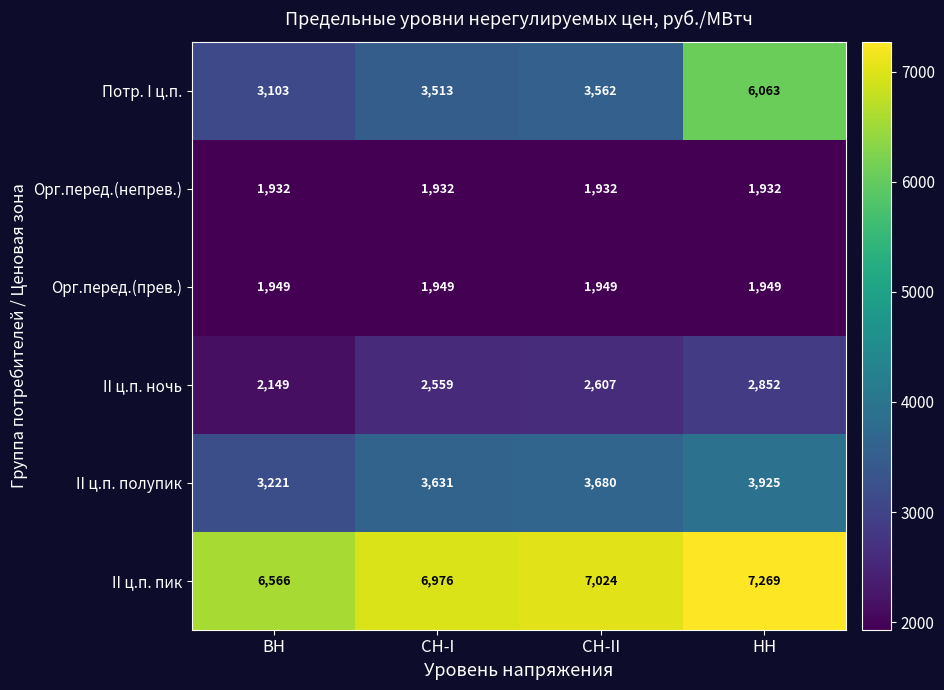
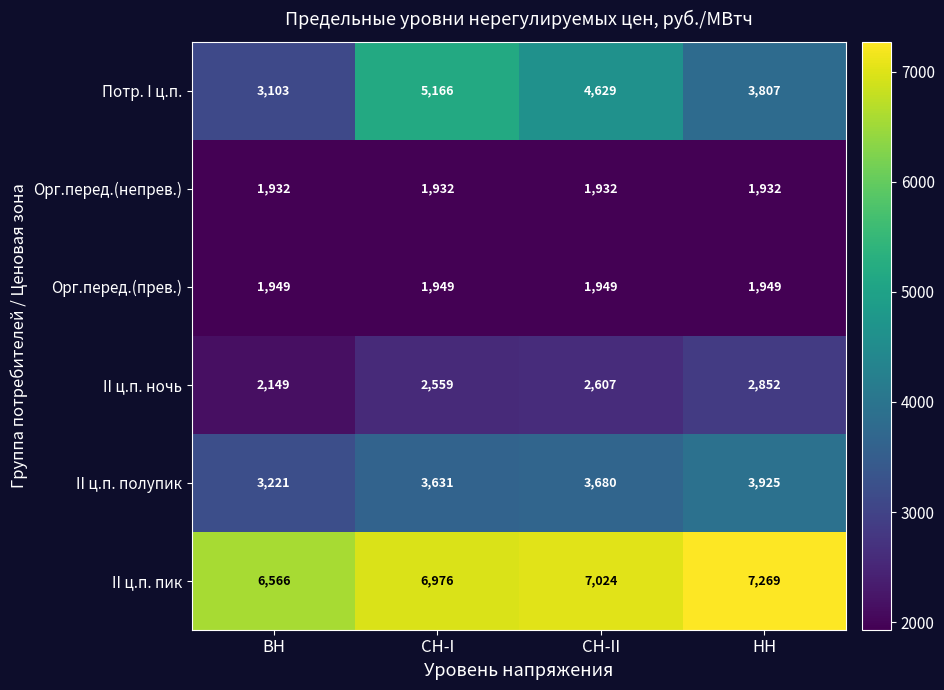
Потр. I ц.п., СН-I: 3,513 -> 5,166
Потр. I ц.п., СН-II: 3,562 -> 4,629
Потр. I ц.п., НН: 6,063 -> 3,807
